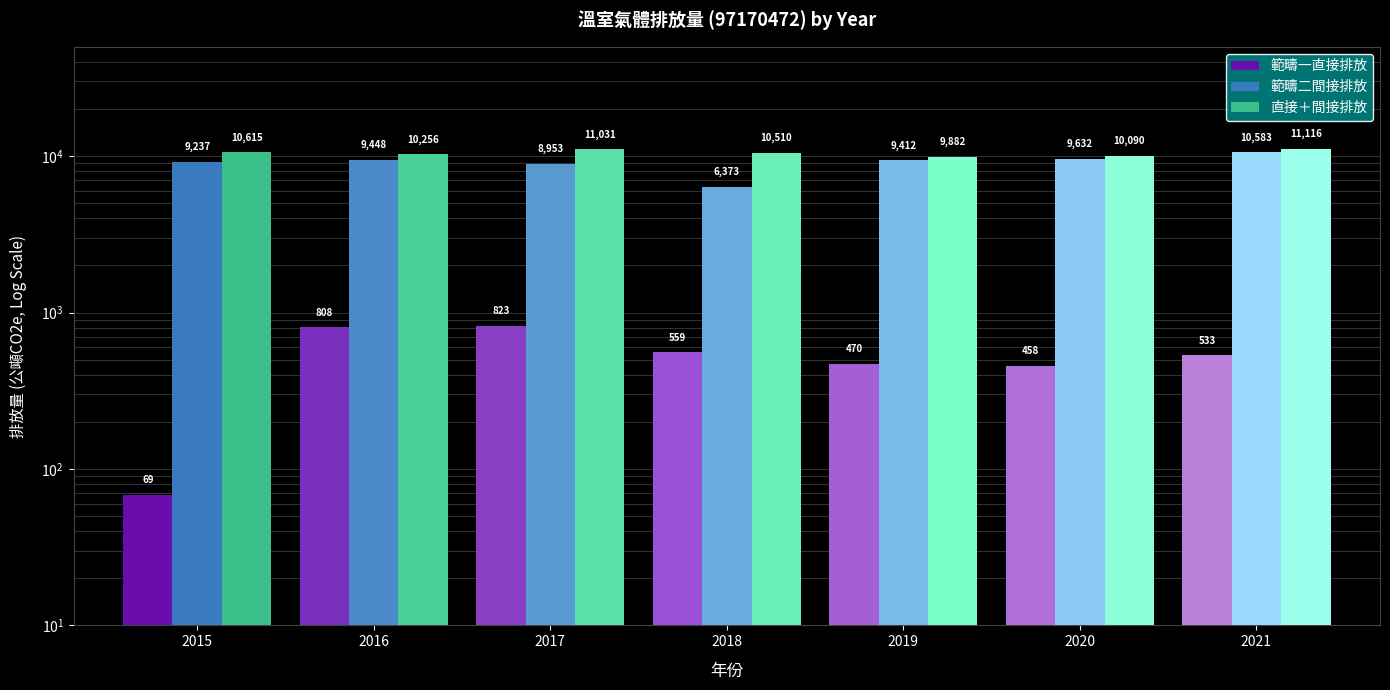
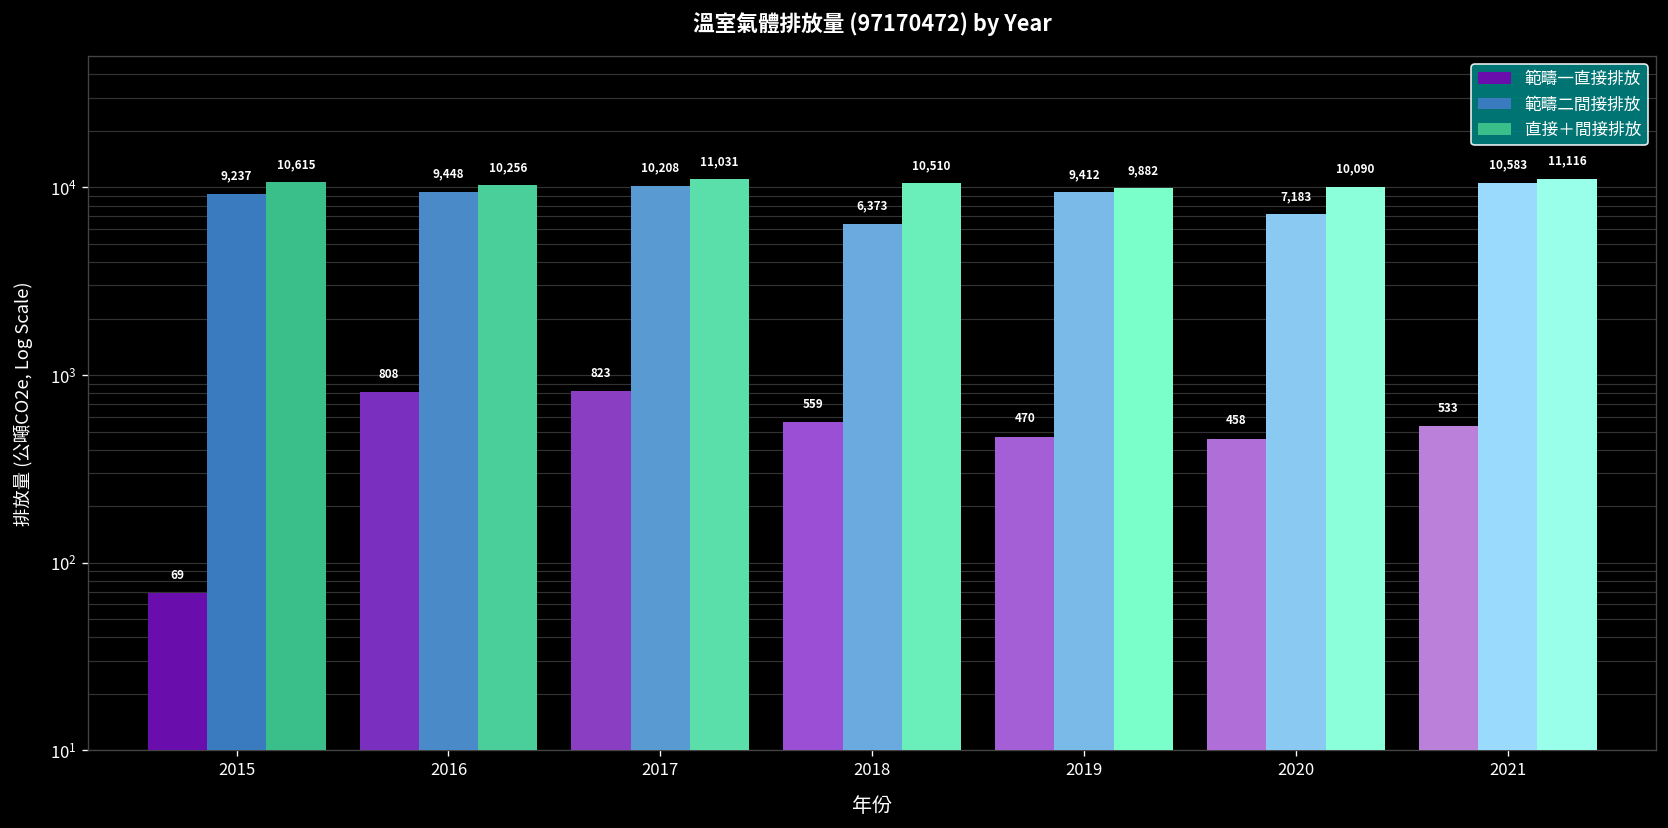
範疇二間接排放, 2017: 8,953 -> 10,208
範疇二間接排放, 2020: 9,632 -> 7,183
